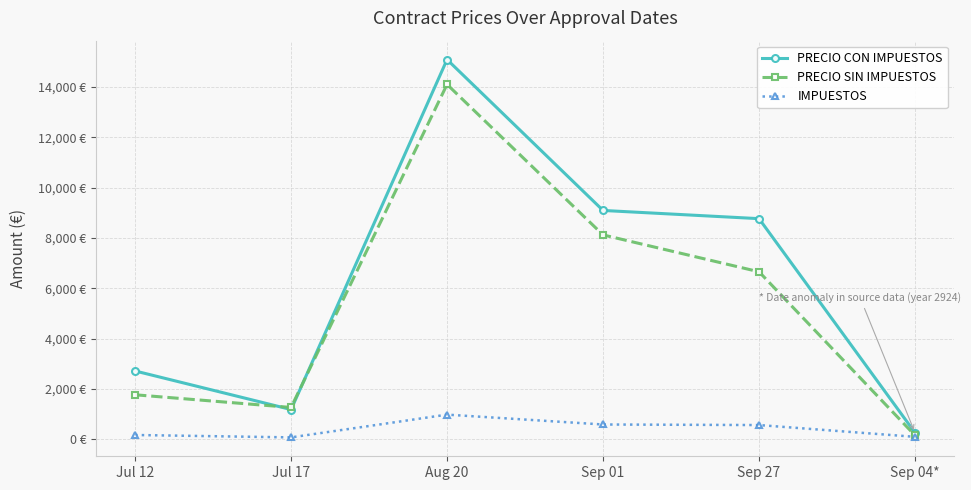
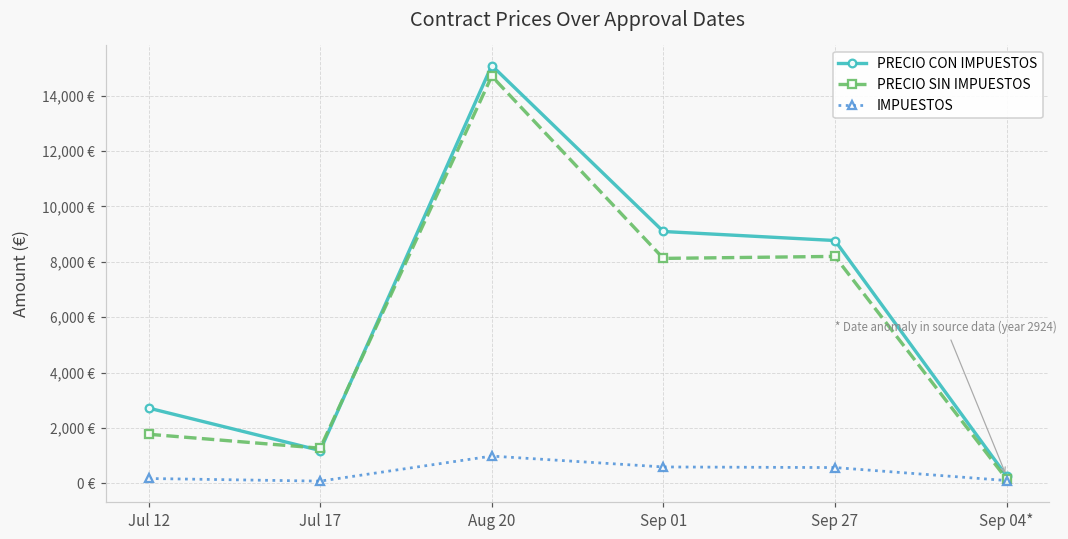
PRECIO SIN IMPUESTOS, Aug 20: 14,100 € -> 14,700 €
PRECIO SIN IMPUESTOS, Sep 27: 6,700 € -> 8,200 €
